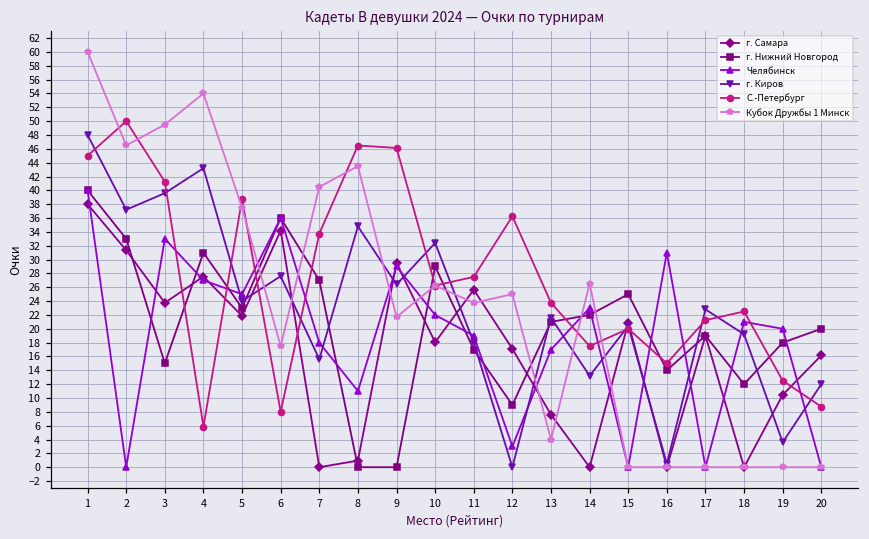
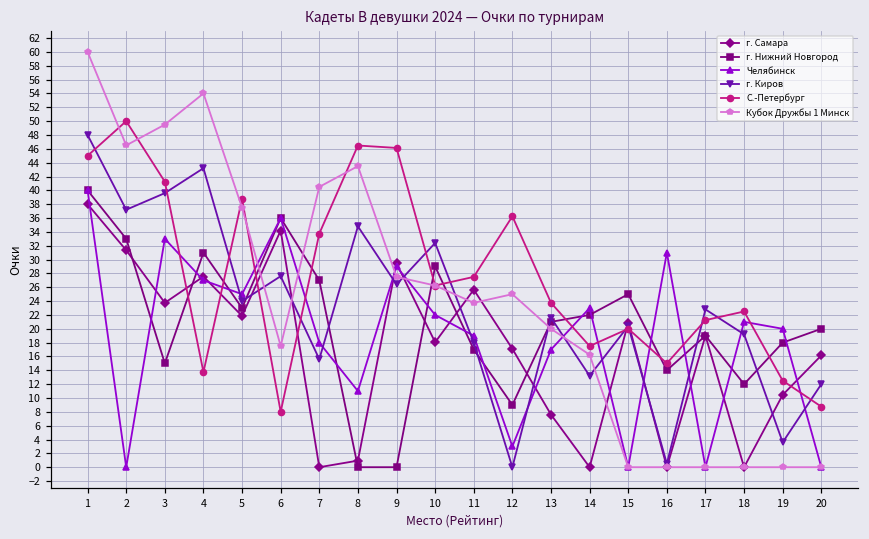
С.-Петербург, 4: 6 -> 14
Кубок Дружбы 1 Минск, 9: 22 -> 28
Кубок Дружбы 1 Минск, 13: 4 -> 20
Кубок Дружбы 1 Минск, 14: 27 -> 16
